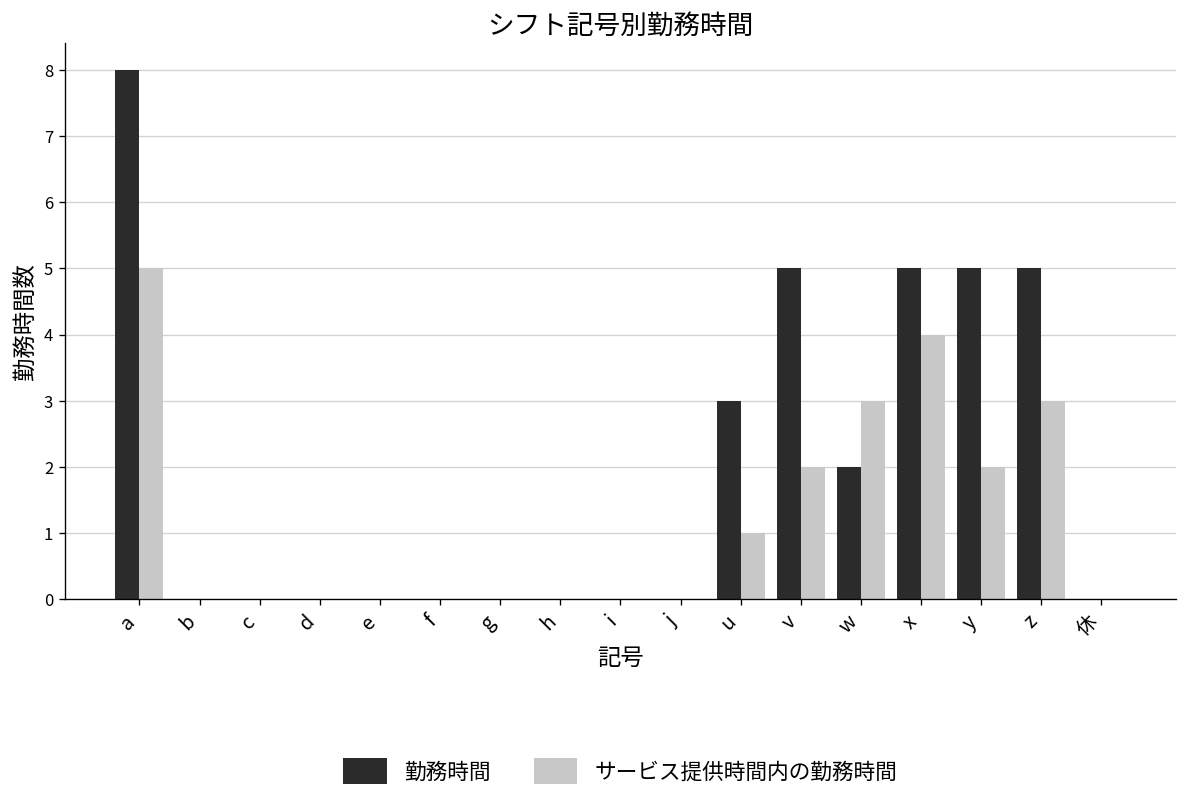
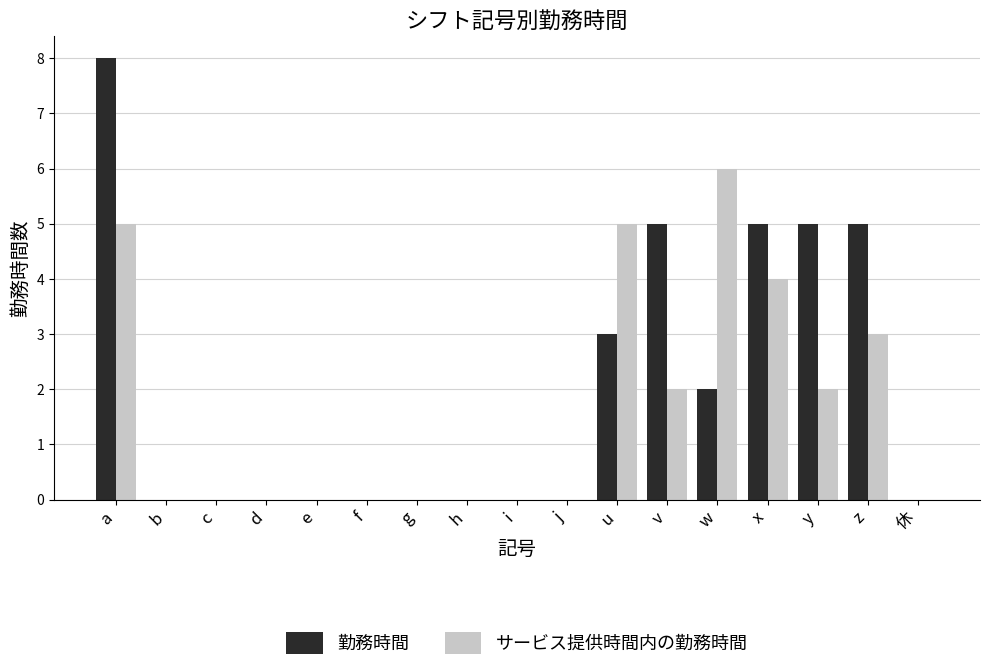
サービス提供時間内の勤務時間, u: 1 -> 5
サービス提供時間内の勤務時間, w: 3 -> 6
